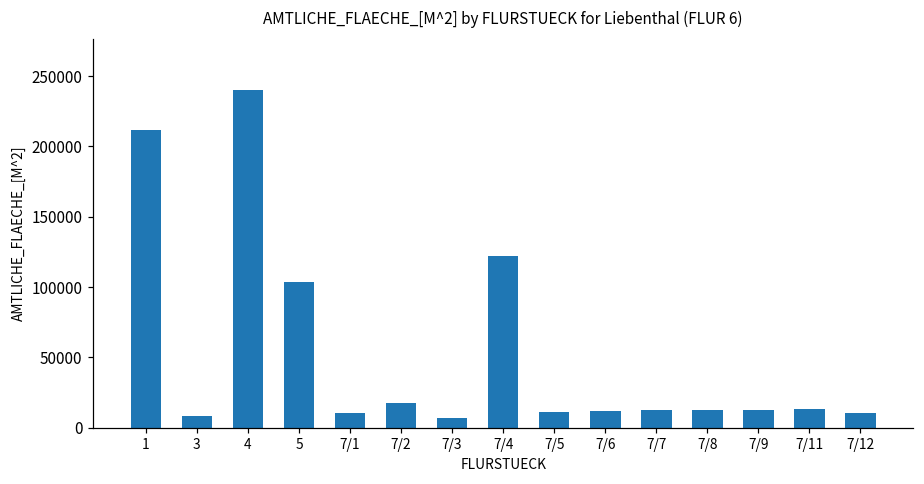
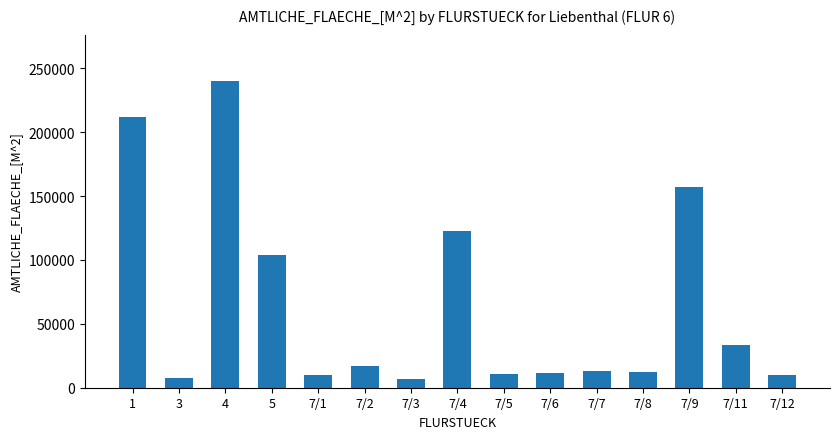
7/9: 13000 -> 157000
7/11: 13000 -> 34000
